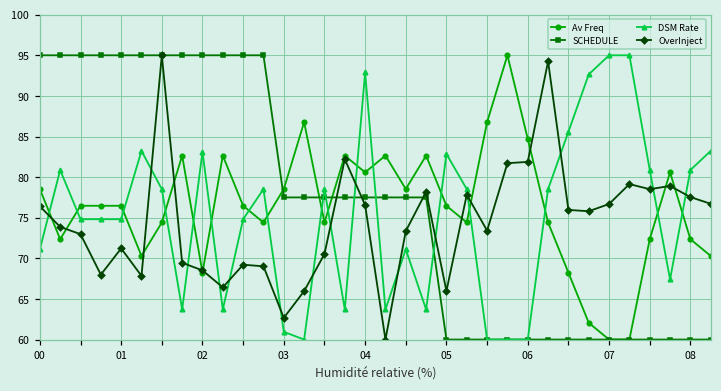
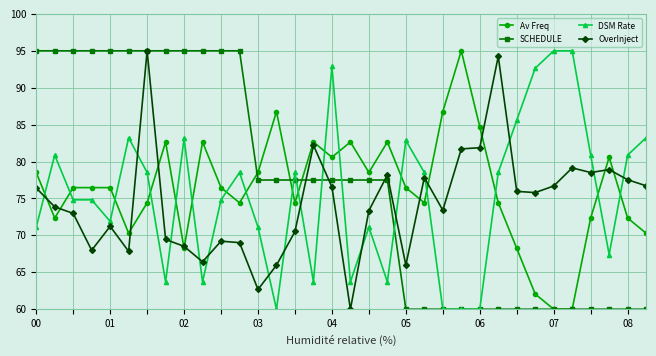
DSM Rate, 01: 75 -> 72
DSM Rate, 03: 61 -> 71
